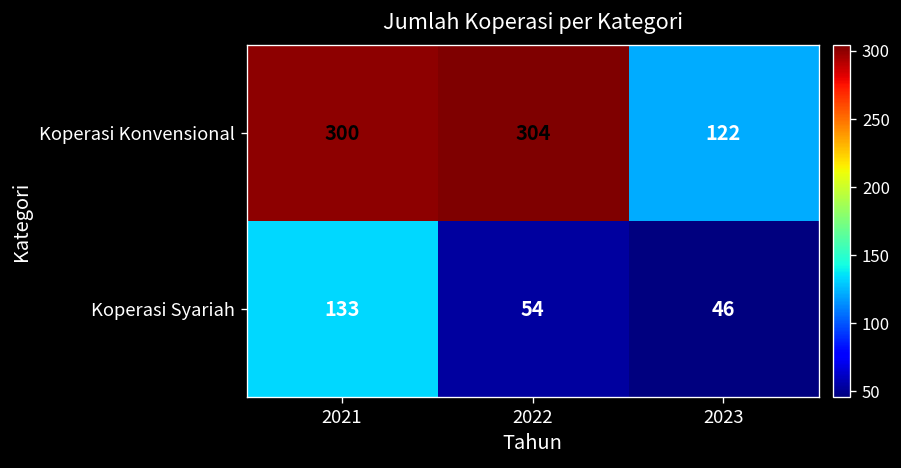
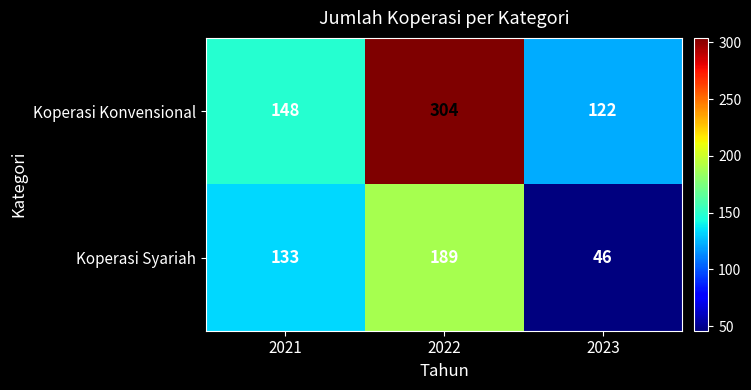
Koperasi Konvensional, 2021: 300 -> 148
Koperasi Syariah, 2022: 54 -> 189
